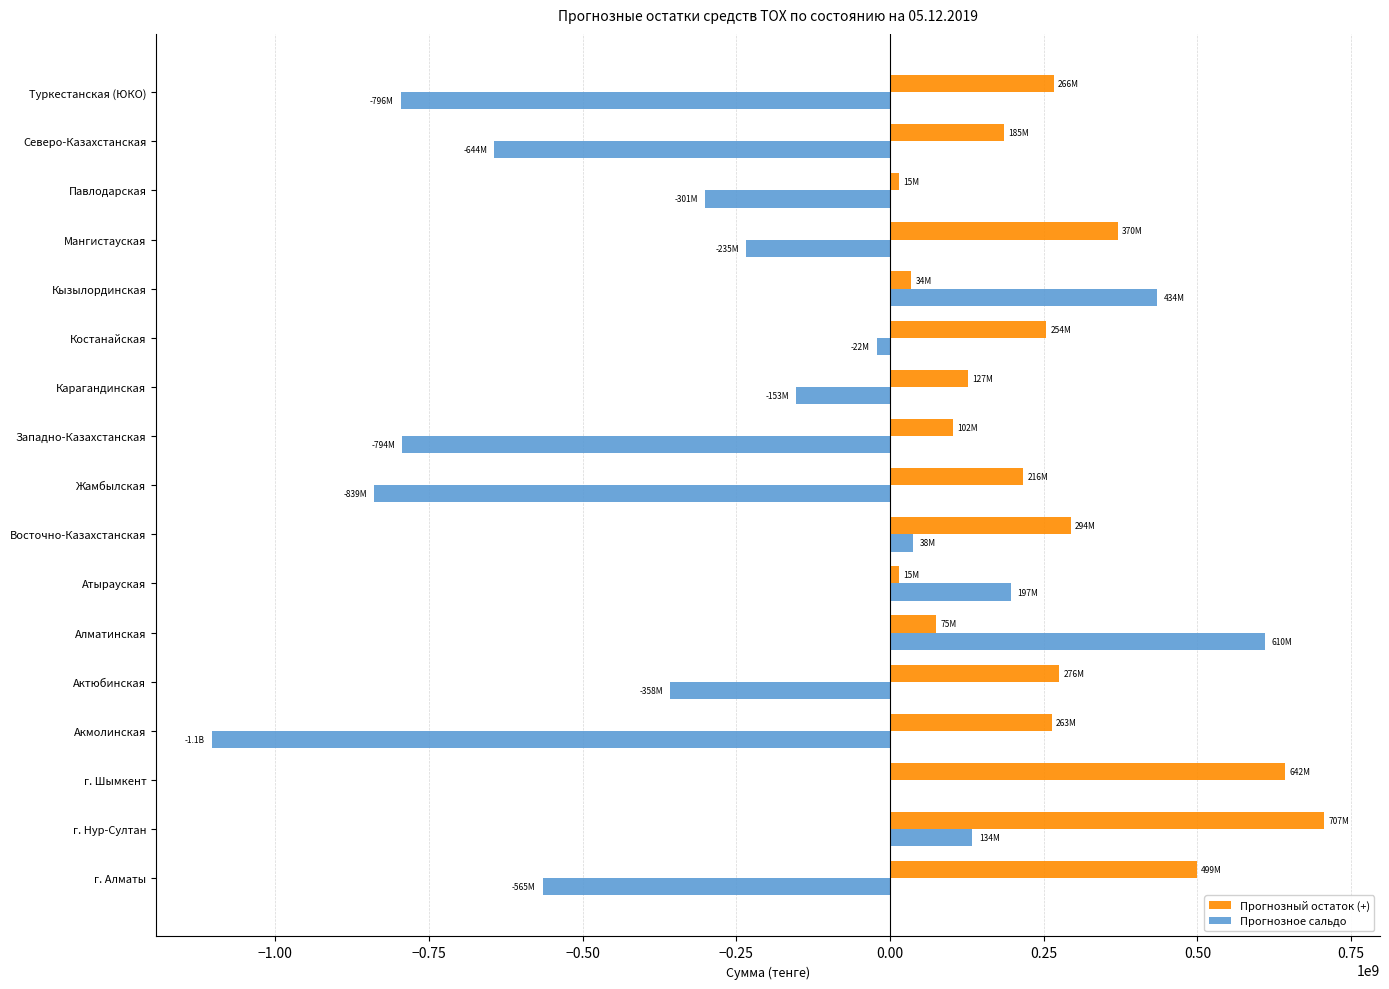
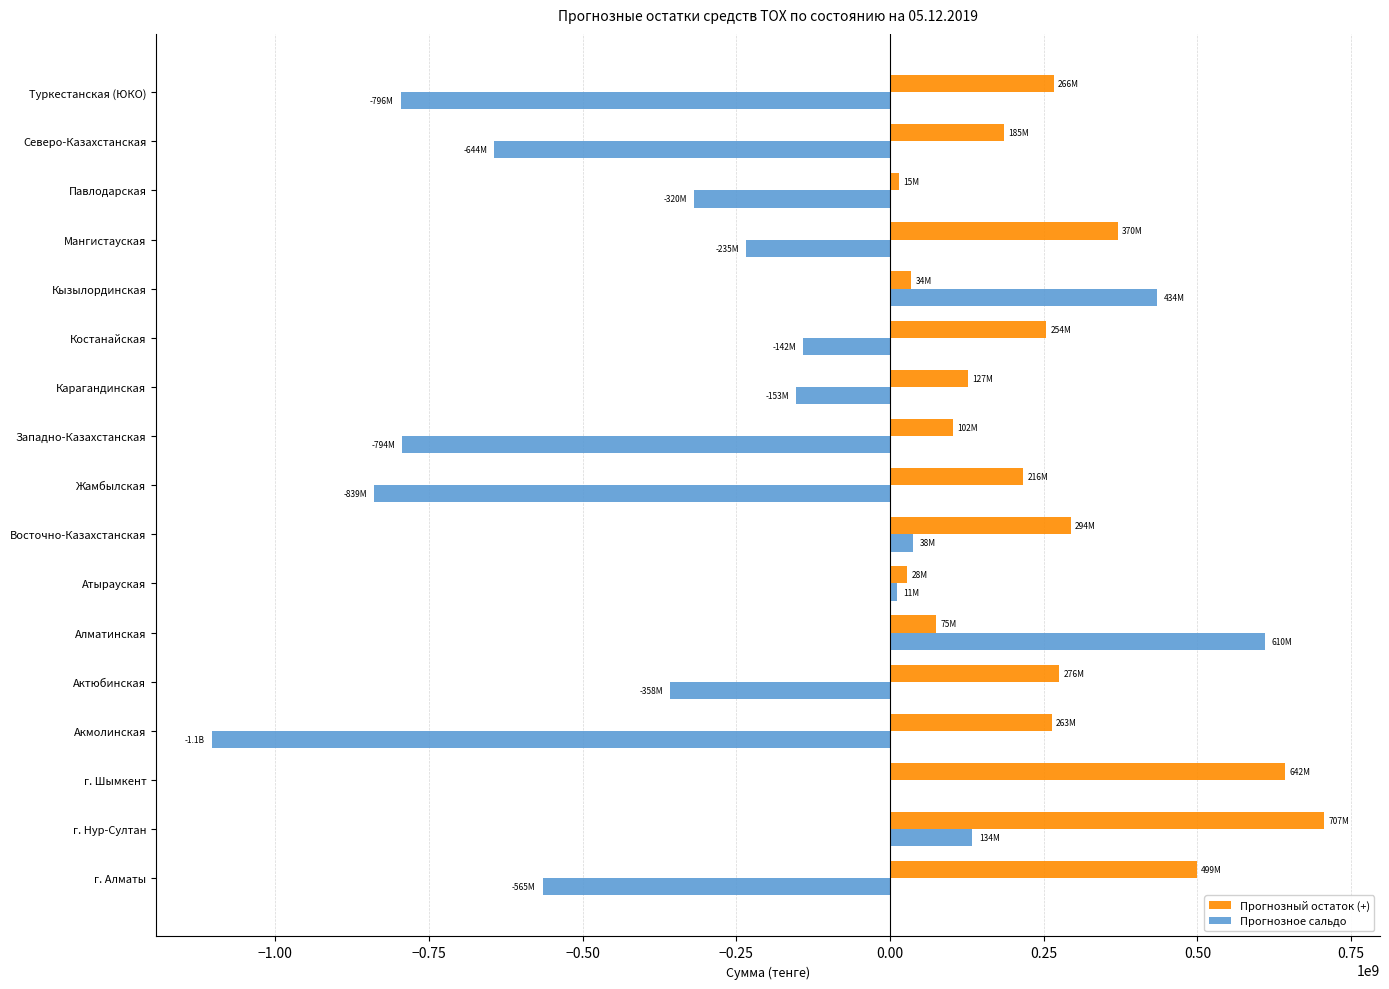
Прогнозное сальдо, Павлодарская: -301M -> -320M
Прогнозное сальдо, Костанайская: -22M -> -142M
Прогнозный остаток (+), Атырауская: 15M -> 28M
Прогнозное сальдо, Атырауская: 197M -> 11M
